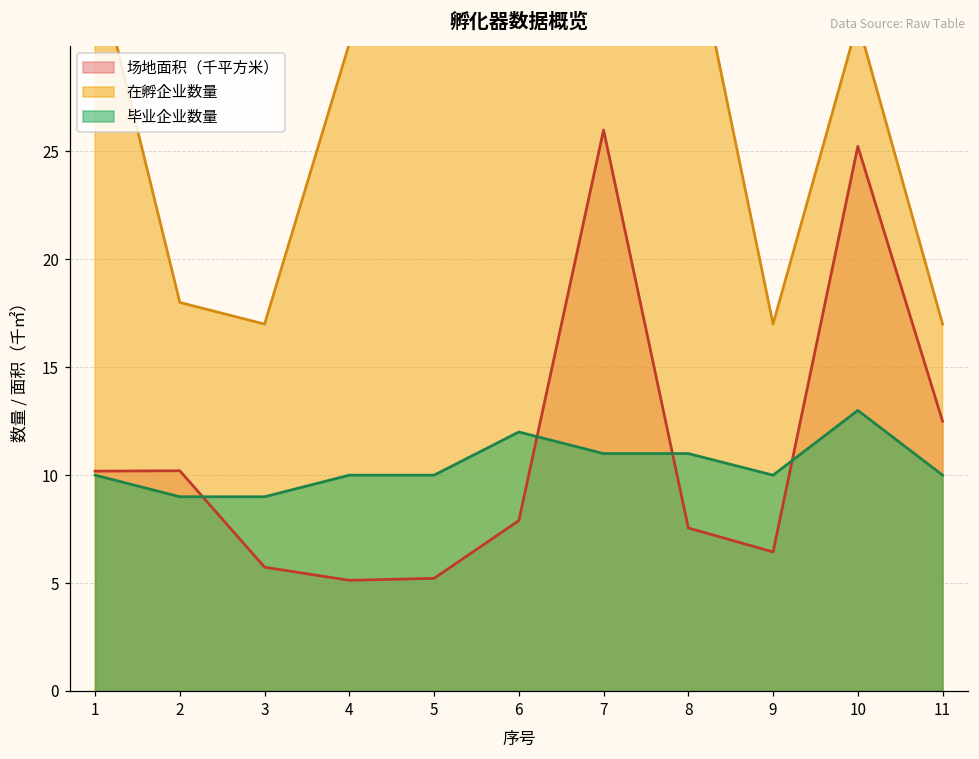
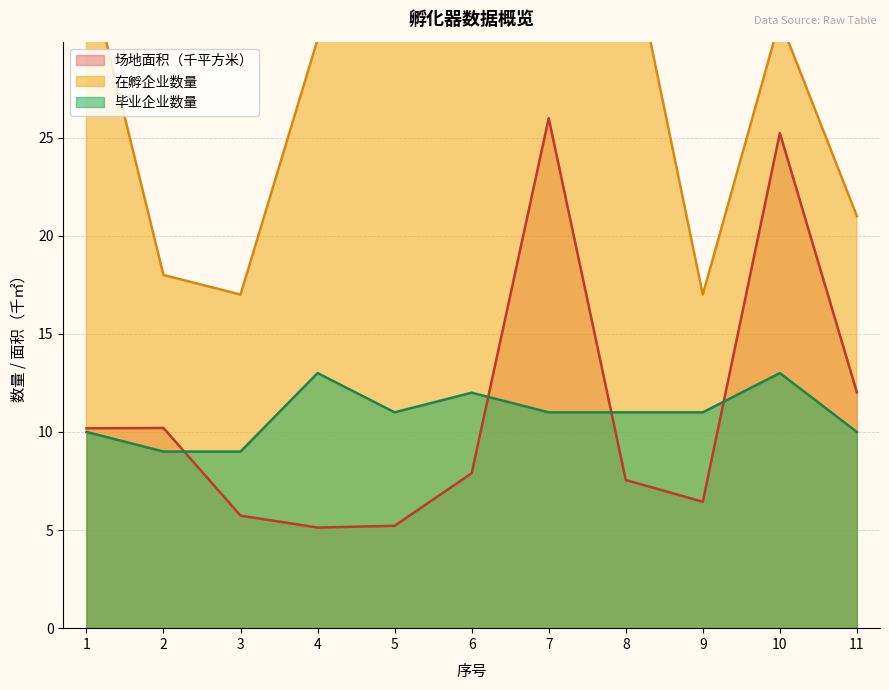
毕业企业数量, 4: 10 -> 13
毕业企业数量, 5: 10 -> 11
毕业企业数量, 9: 10 -> 11
场地面积（千平方米）, 11: 12.5 -> 12.0
在孵企业数量, 11: 17 -> 21
